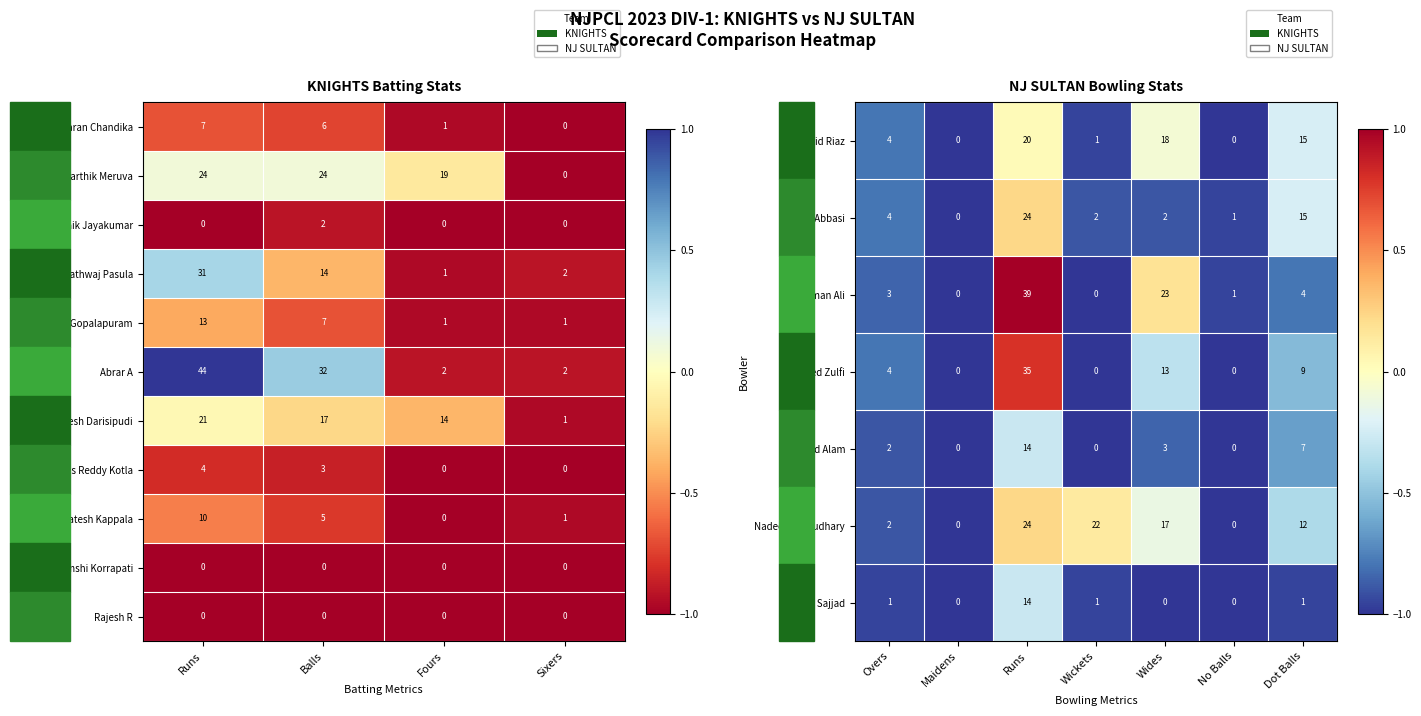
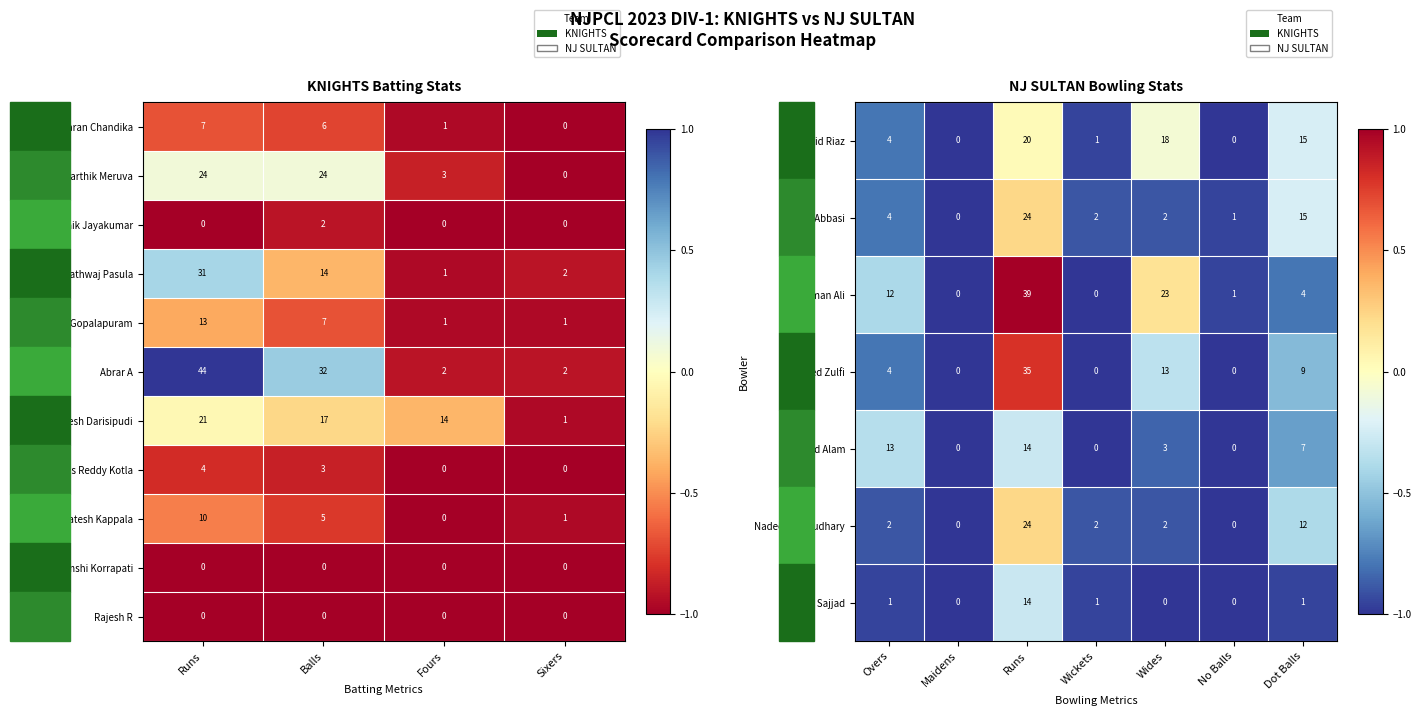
KNIGHTS Batting Stats, Karthik Meruva, Fours: 19 -> 3
NJ SULTAN Bowling Stats, Noman Ali, Overs: 3 -> 12
NJ SULTAN Bowling Stats, Fahad Alam, Overs: 2 -> 13
NJ SULTAN Bowling Stats, Nadeem Choudhary, Wickets: 22 -> 2
NJ SULTAN Bowling Stats, Nadeem Choudhary, Wides: 17 -> 2
